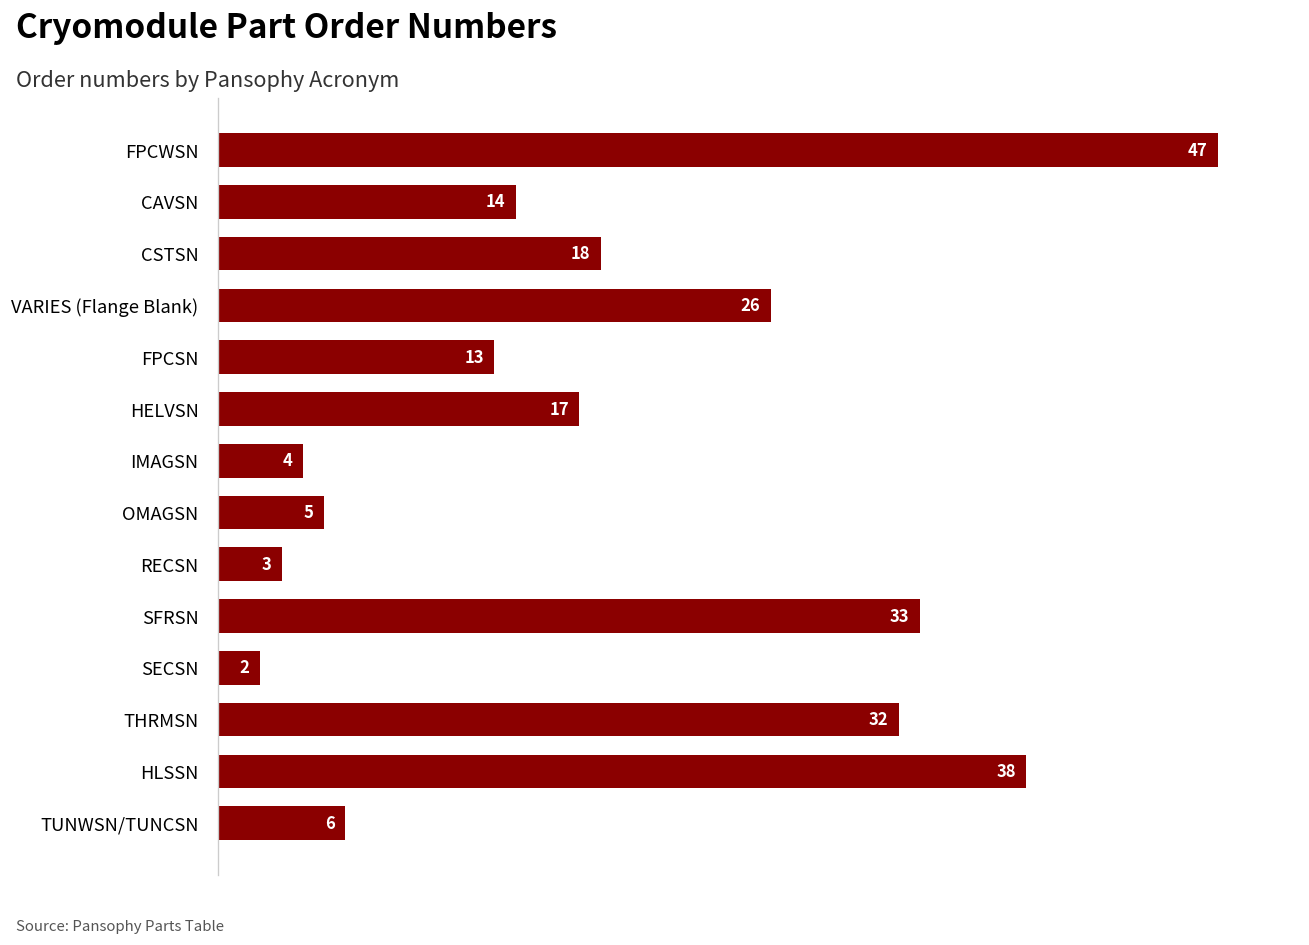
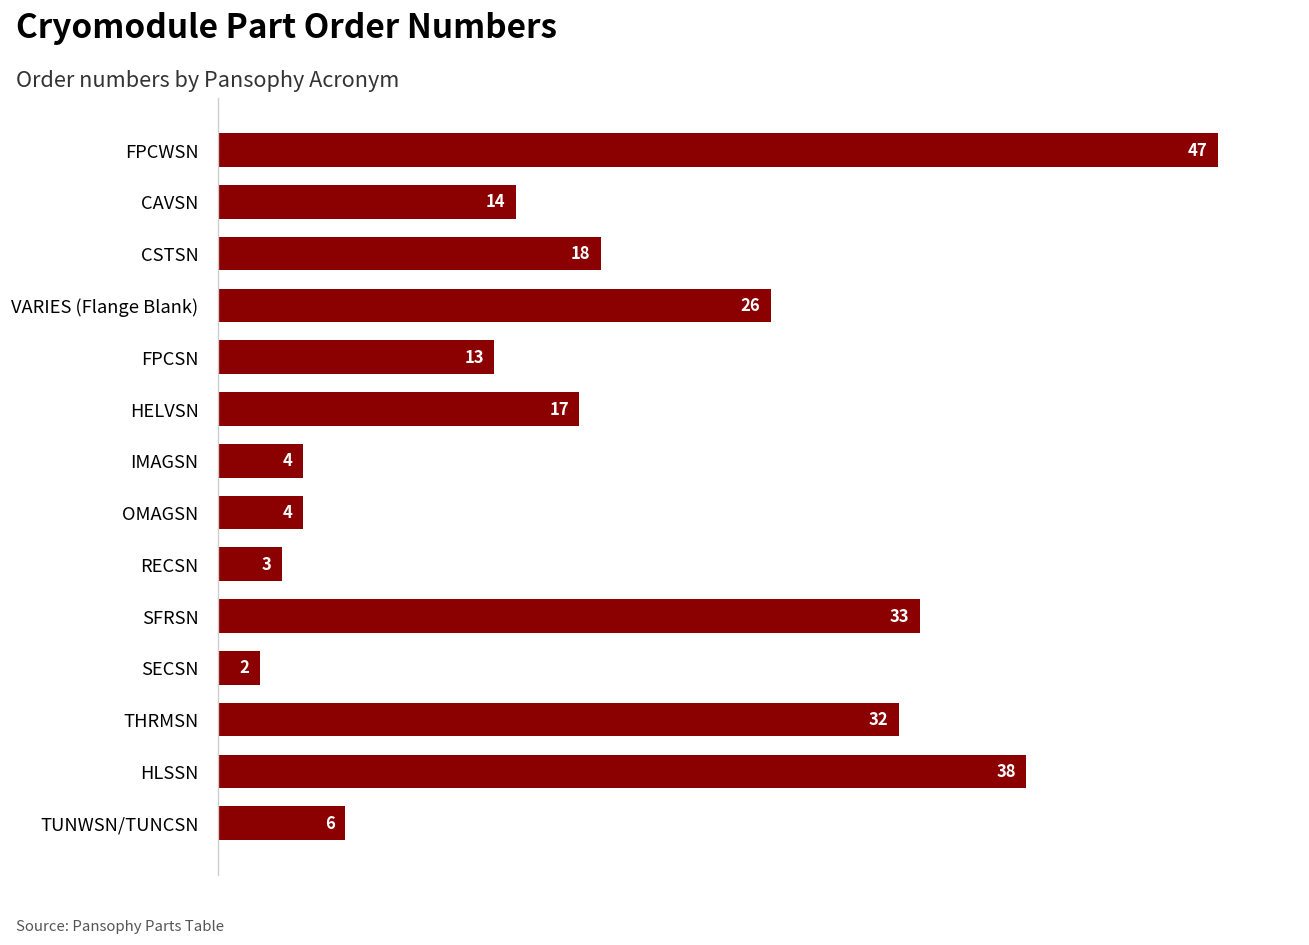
OMAGSN: 5 -> 4
